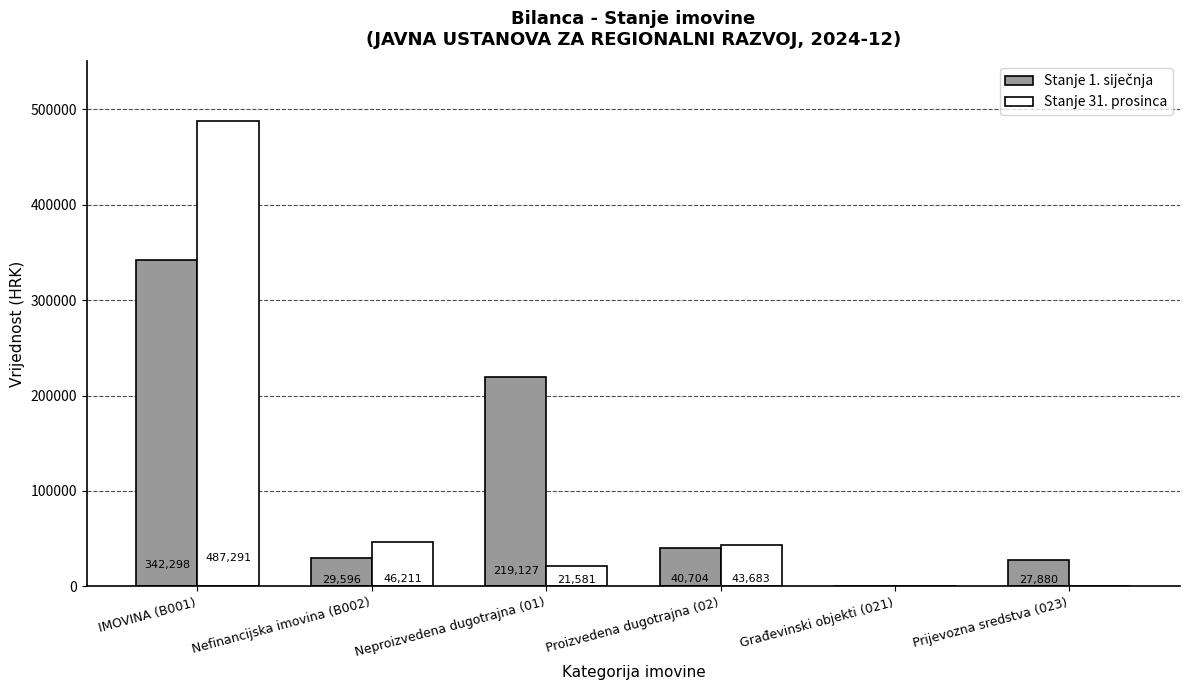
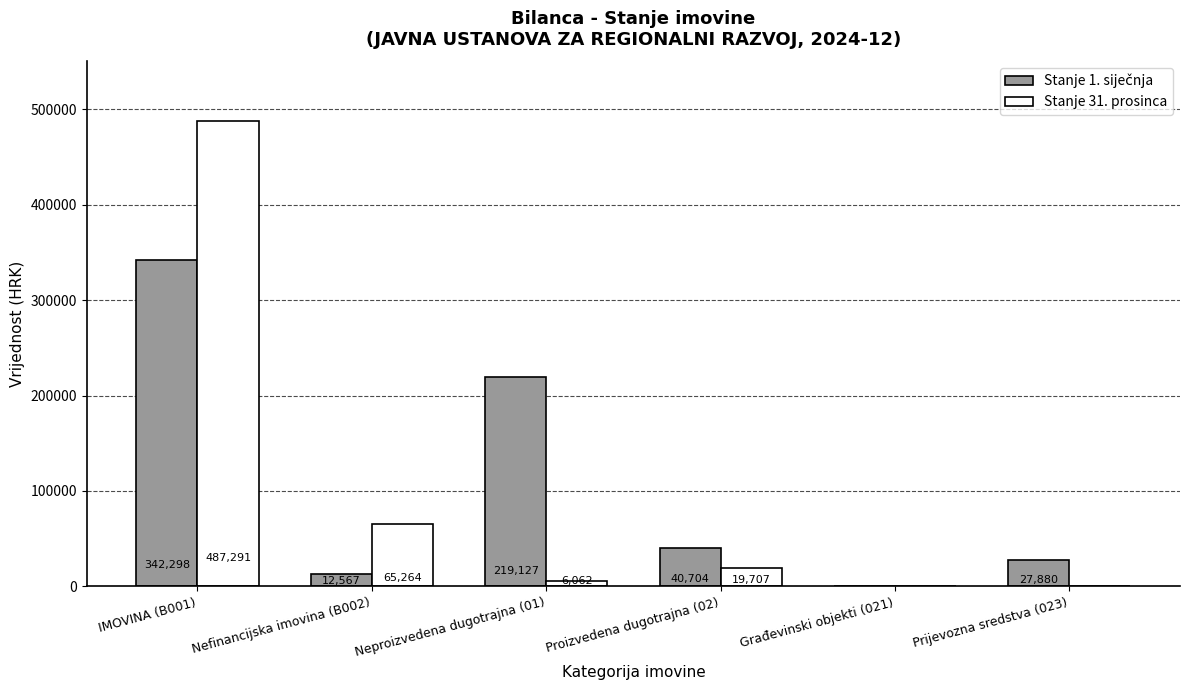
Stanje 1. siječnja, Nefinancijska imovina (B002): 29,596 -> 12,567
Stanje 31. prosinca, Nefinancijska imovina (B002): 46,211 -> 65,264
Stanje 31. prosinca, Neproizvedena dugotrajna (01): 21,581 -> 6,062
Stanje 31. prosinca, Proizvedena dugotrajna (02): 43,683 -> 19,707
